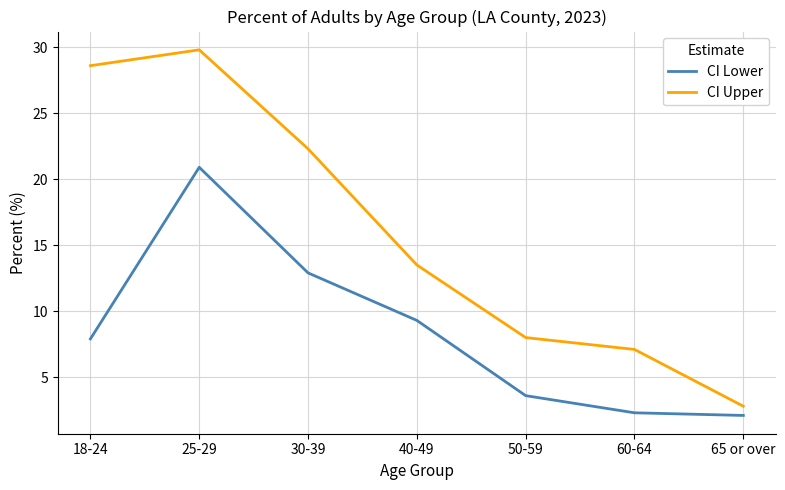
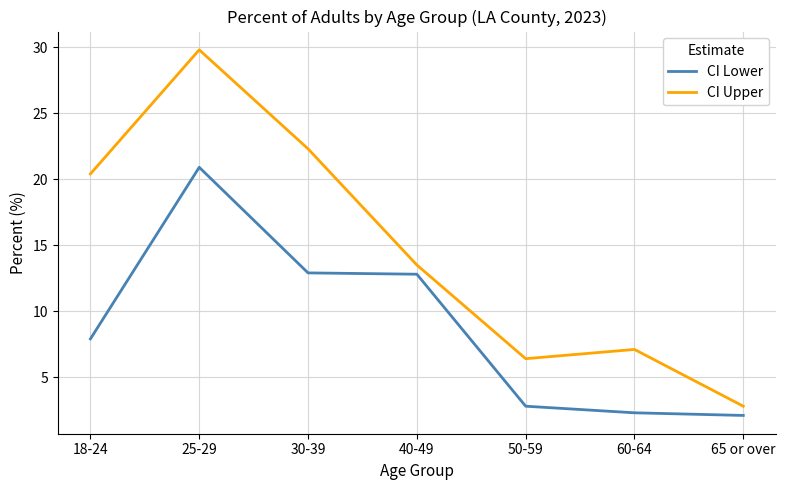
CI Upper, 18-24: 28.6 -> 20.4
CI Lower, 40-49: 9.3 -> 12.8
CI Lower, 50-59: 3.6 -> 2.8
CI Upper, 50-59: 8.0 -> 6.4
